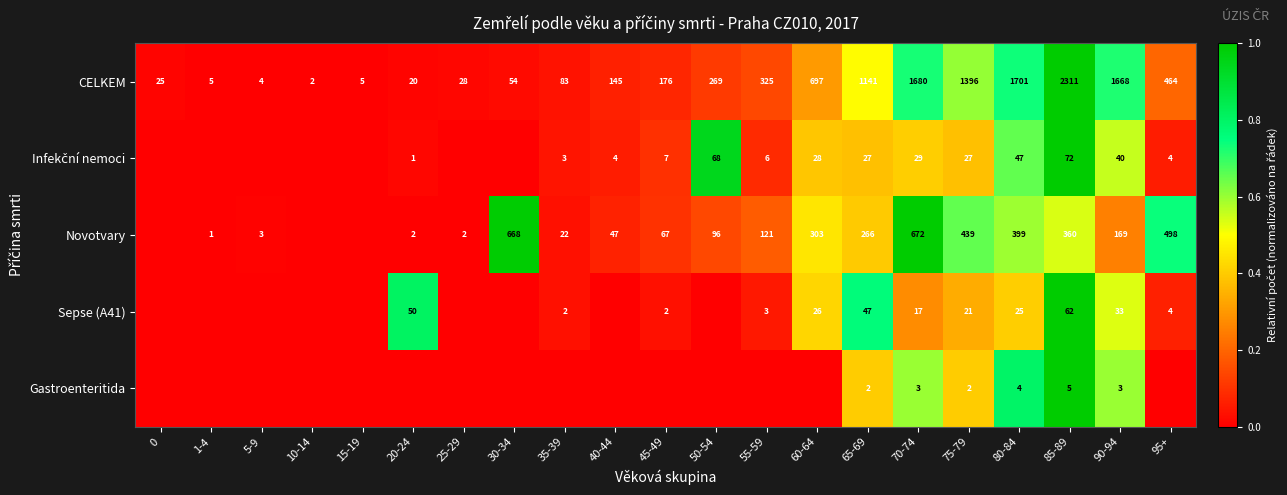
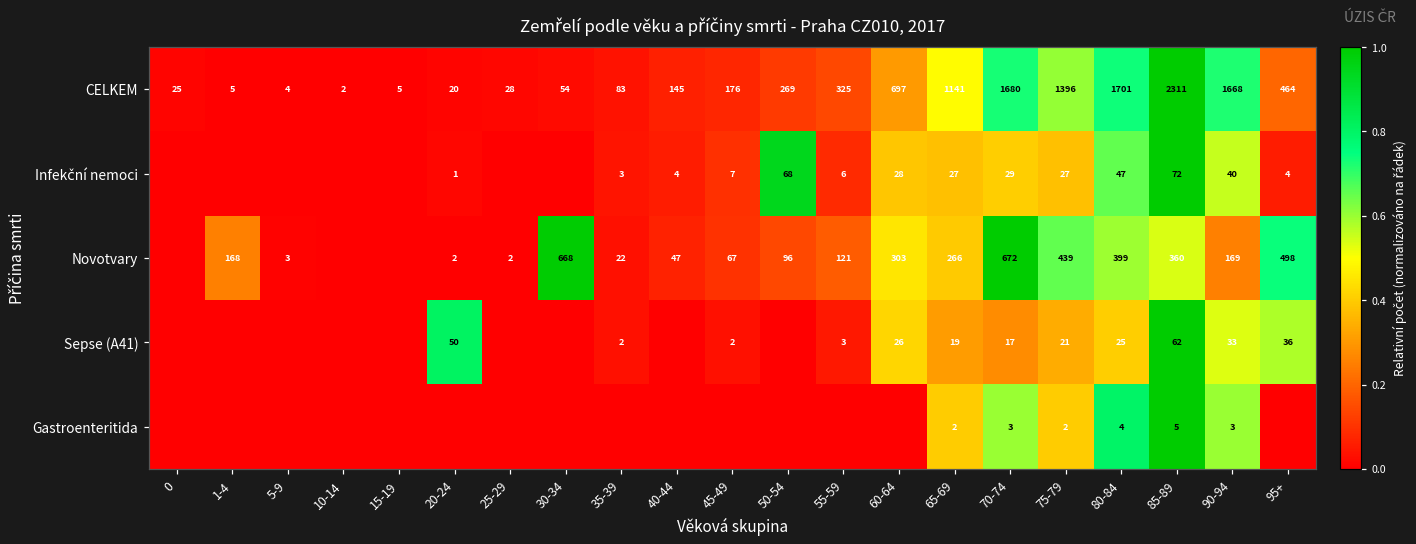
Novotvary, 1-4: 1 -> 168
Sepse (A41), 65-69: 47 -> 19
Sepse (A41), 95+: 4 -> 36
